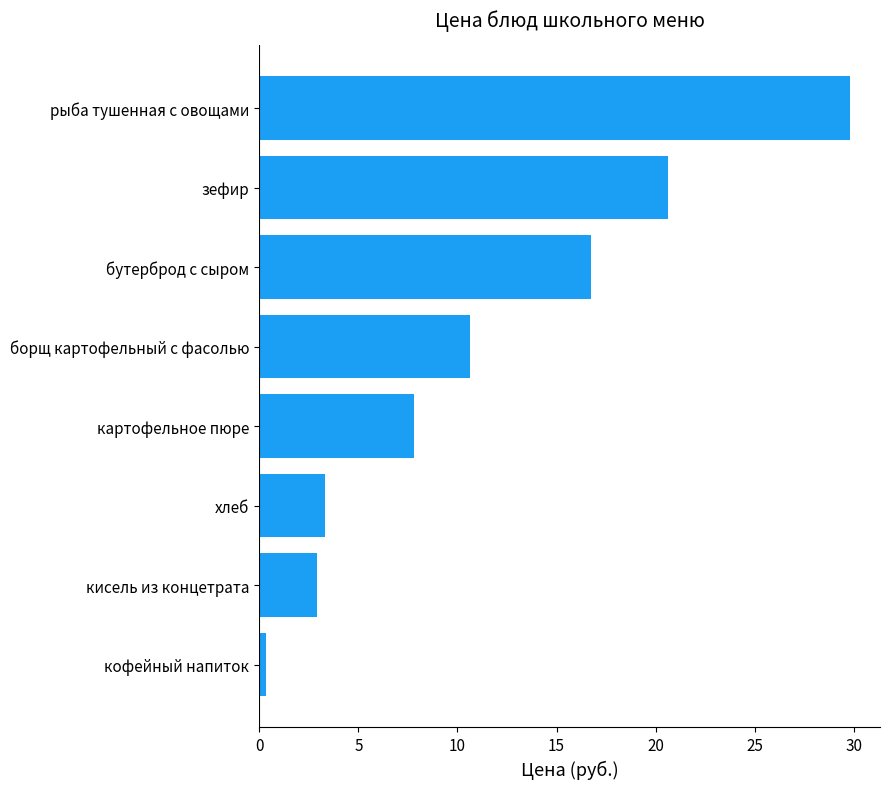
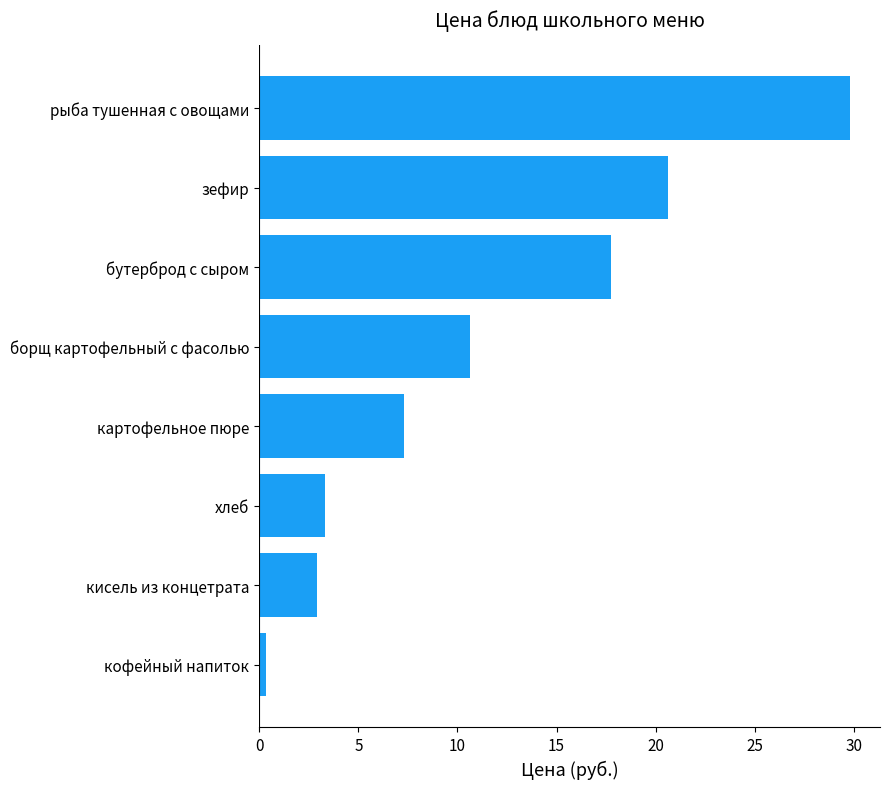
бутерброд с сыром: 16.7 -> 17.7
картофельное пюре: 7.8 -> 7.3
